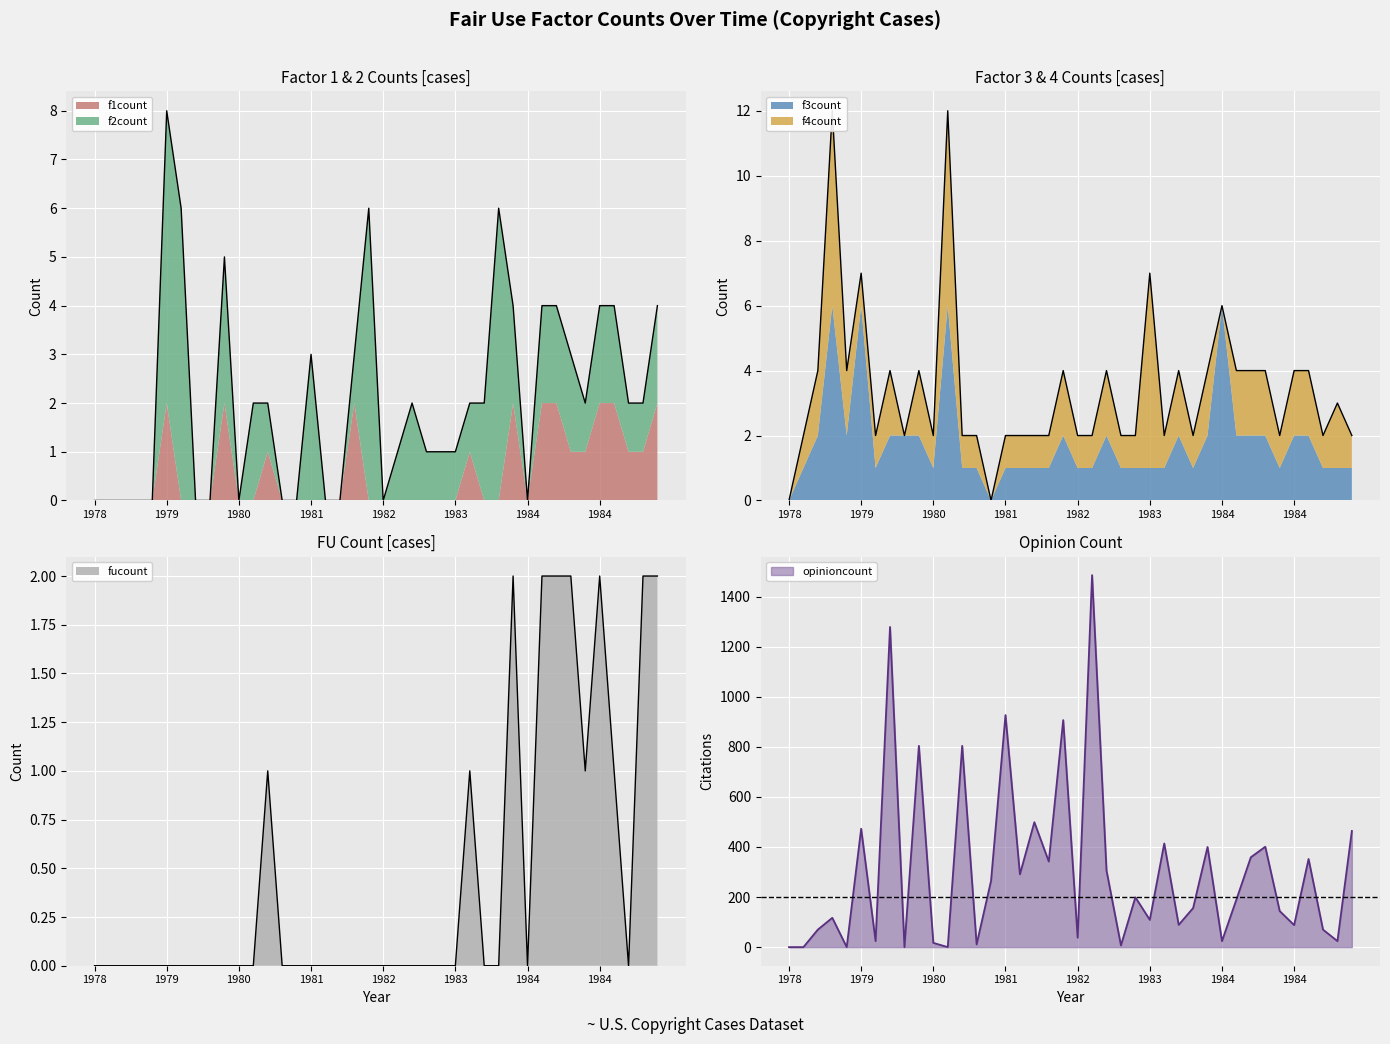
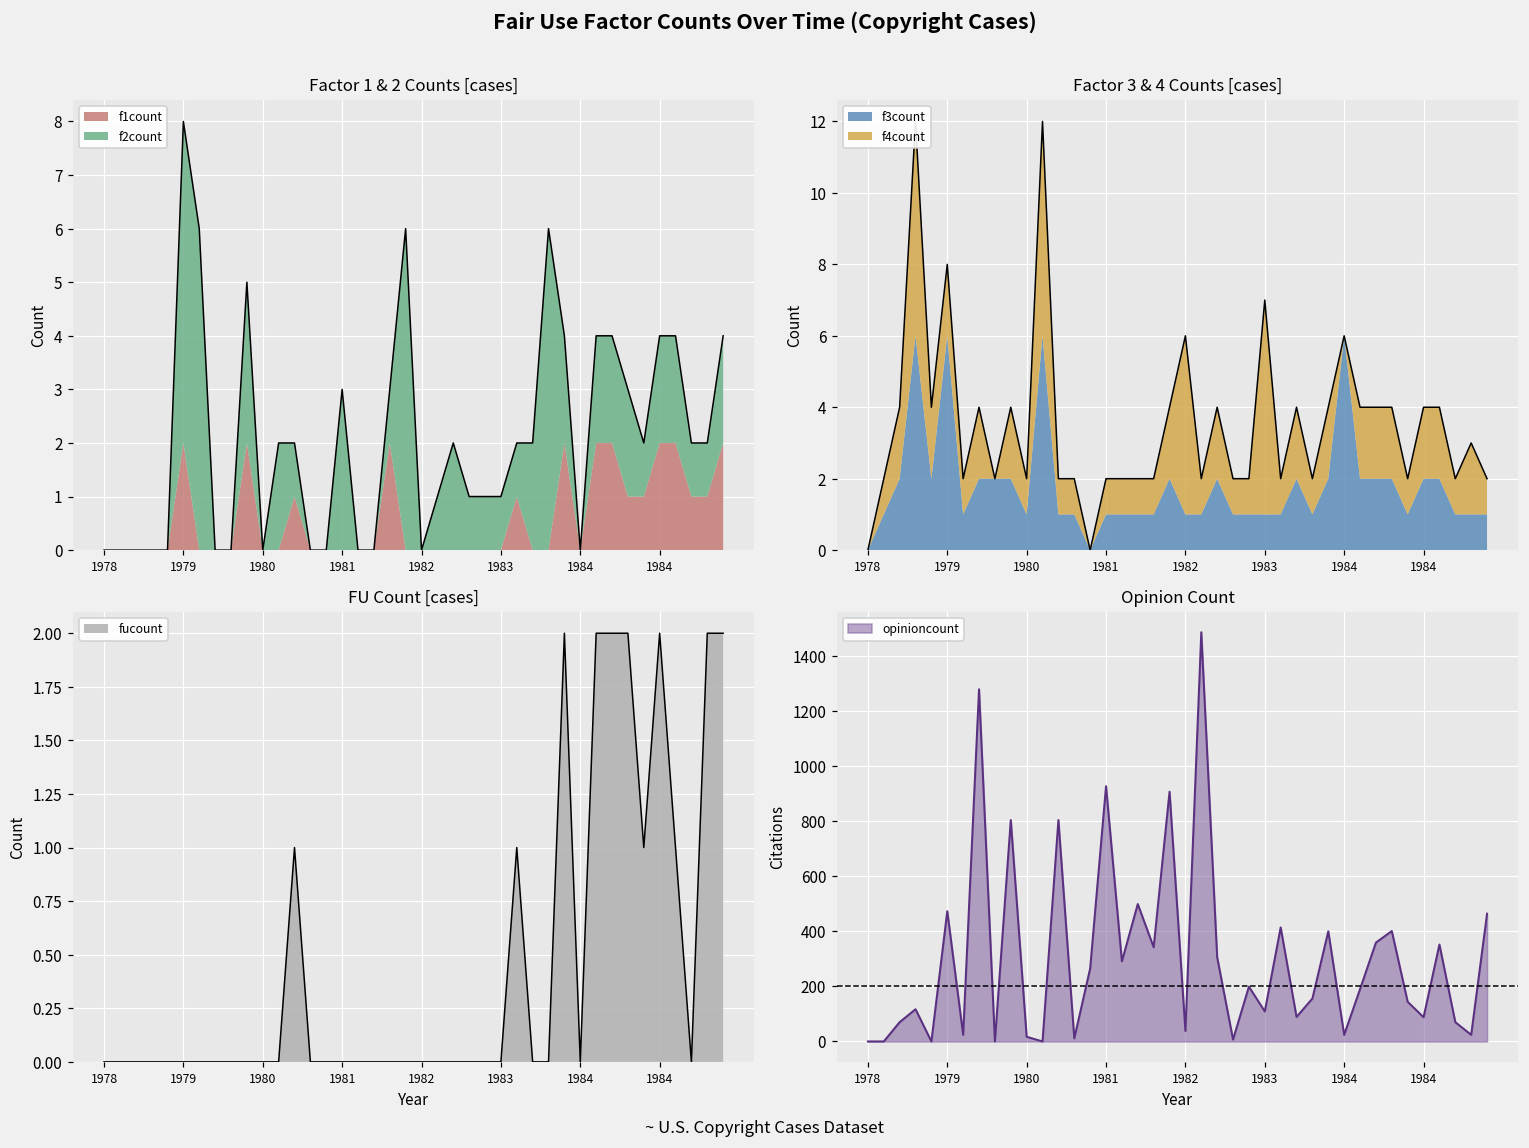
Factor 3 & 4 Counts [cases], f4count, 1979: 1 -> 2
Factor 3 & 4 Counts [cases], f4count, 1982: 1 -> 5
